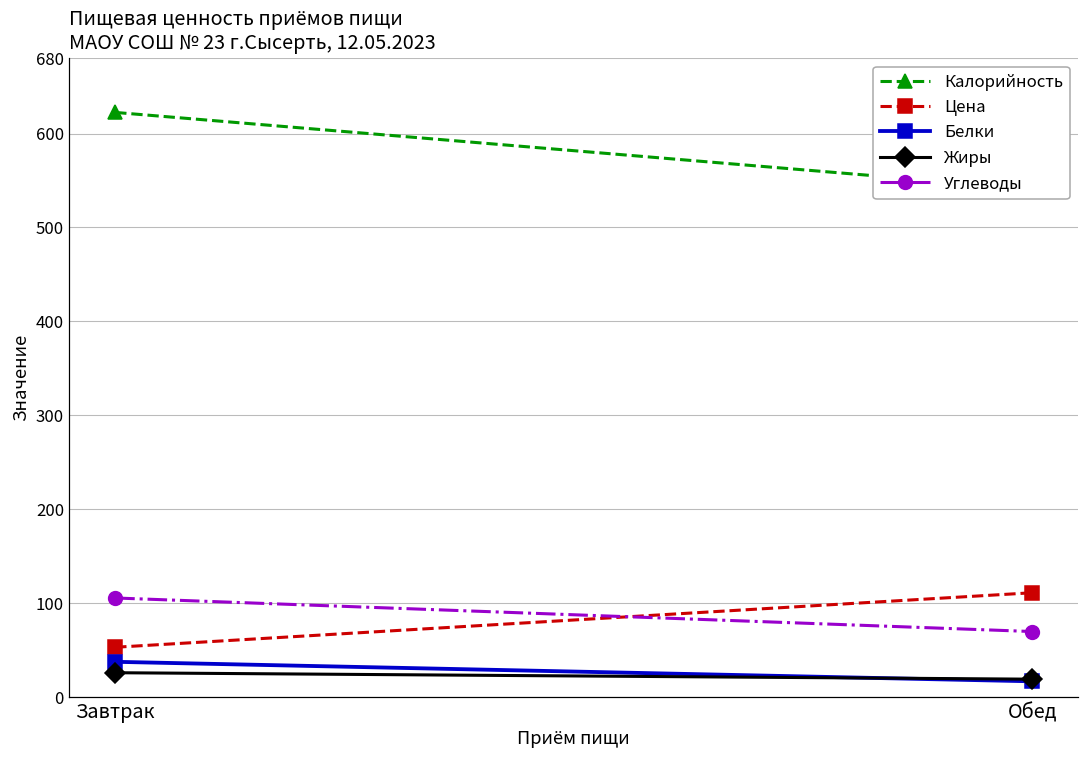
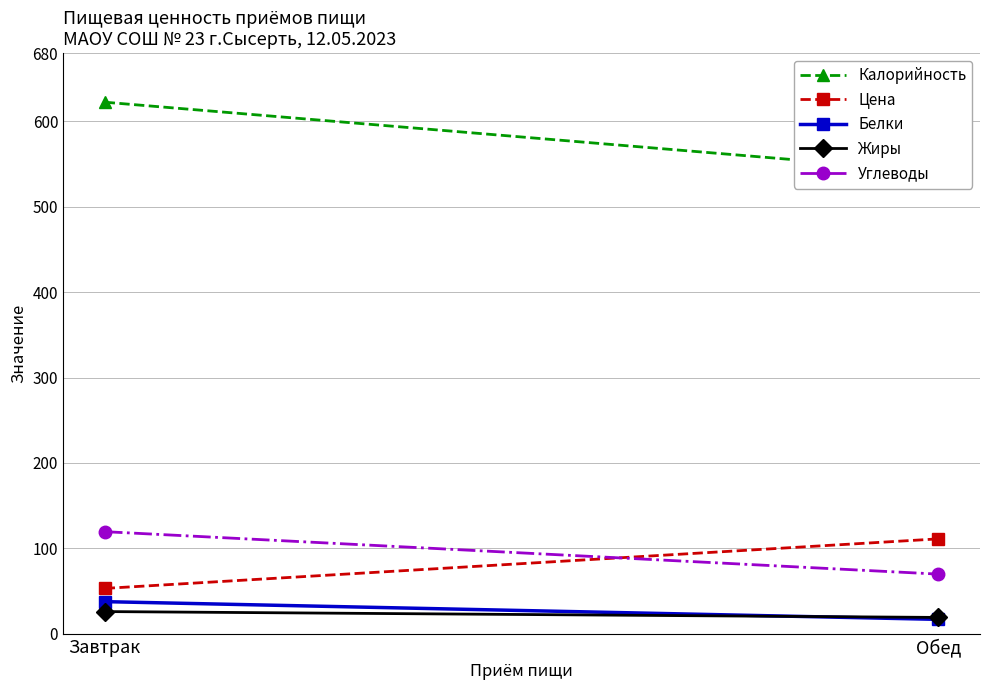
Углеводы, Завтрак: 110 -> 120
